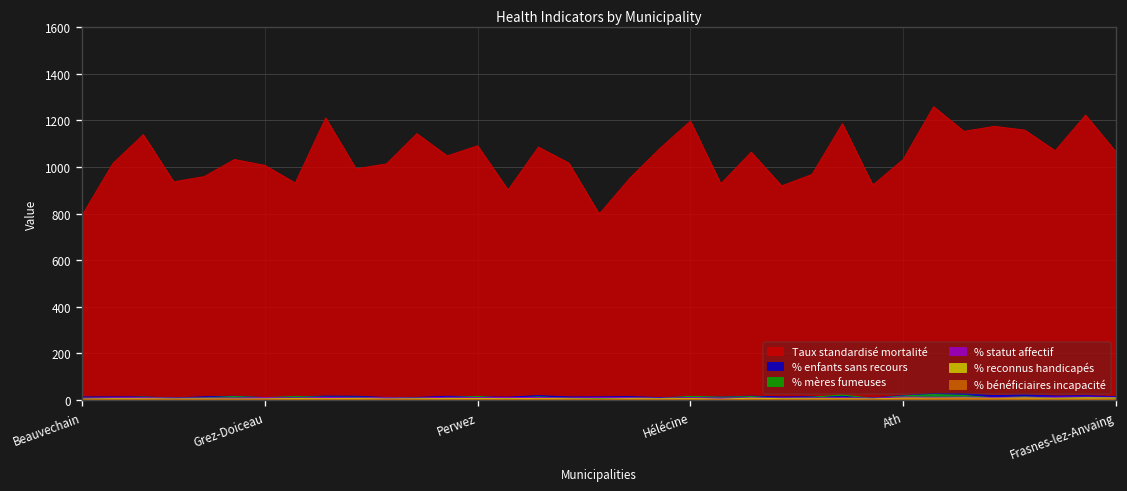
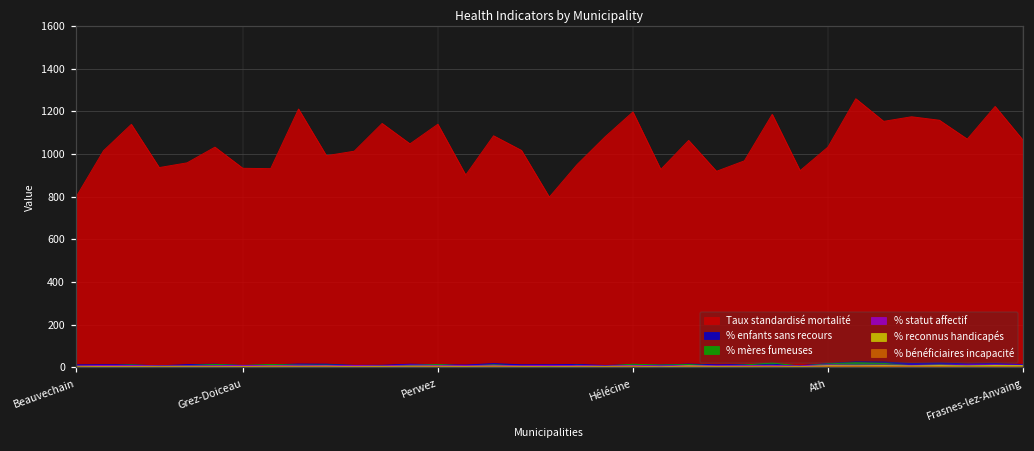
Taux standardisé mortalité, Grez-Doiceau: 1010 -> 930
Taux standardisé mortalité, Perwez: 1090 -> 1140
